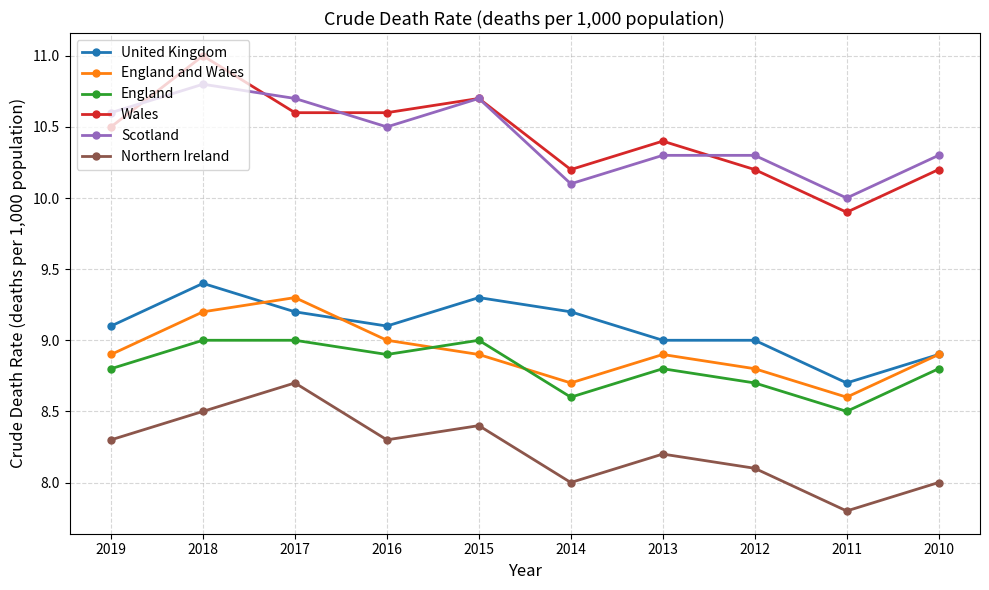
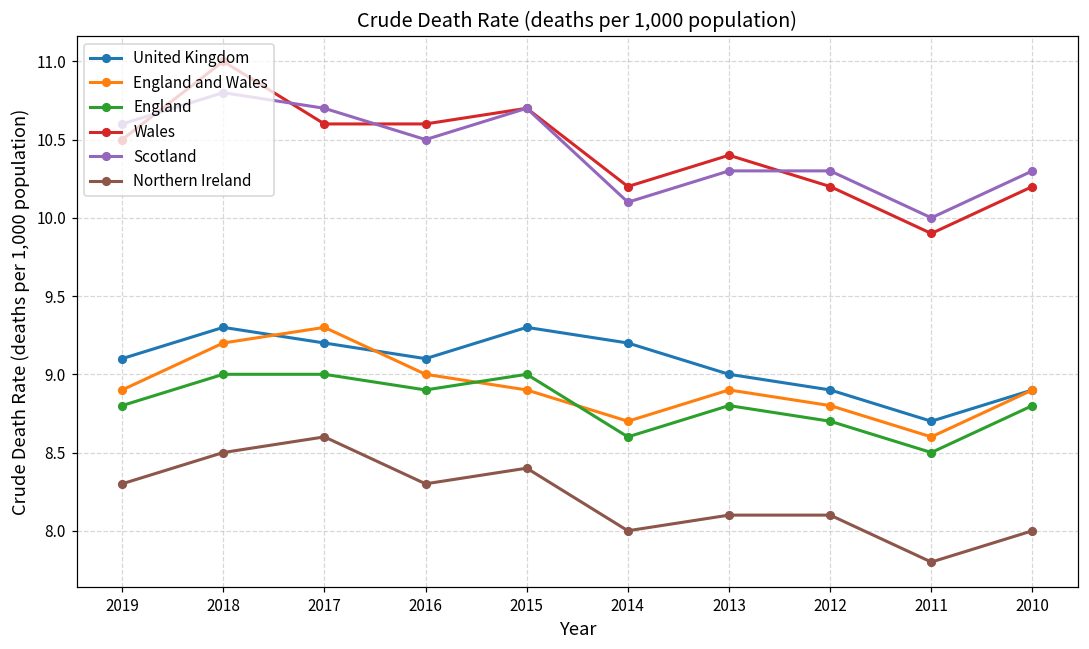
United Kingdom, 2018: 9.4 -> 9.3
Northern Ireland, 2017: 8.7 -> 8.6
Northern Ireland, 2013: 8.2 -> 8.1
United Kingdom, 2012: 9.0 -> 8.9
